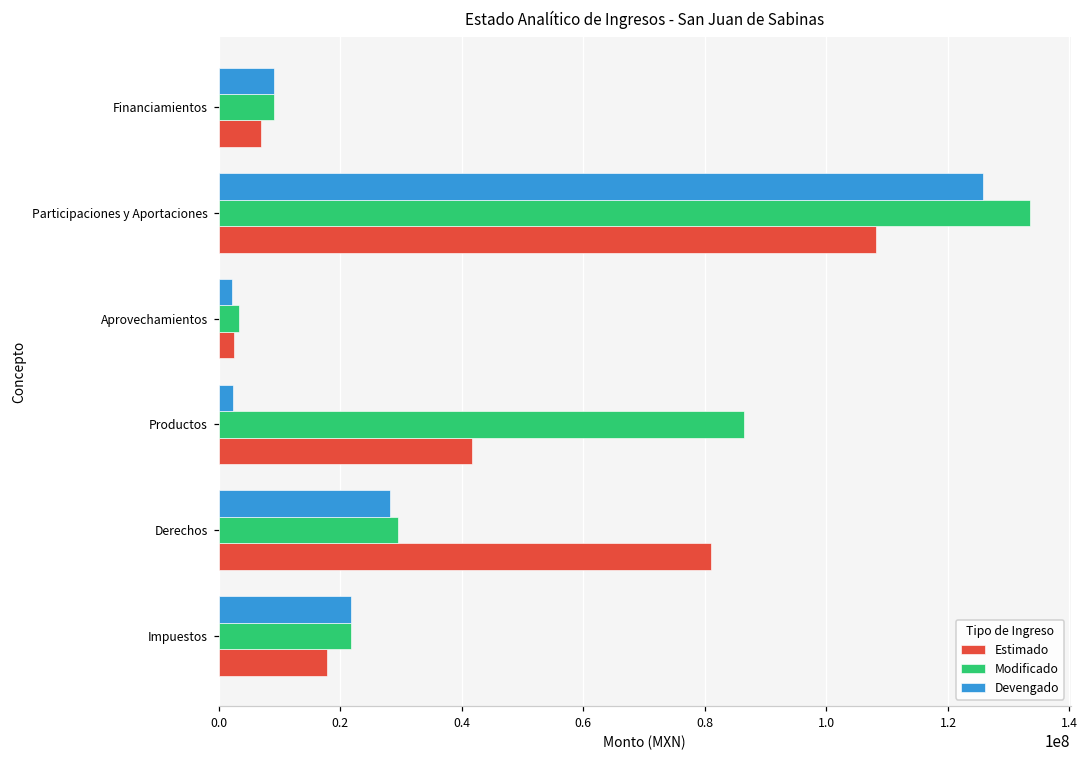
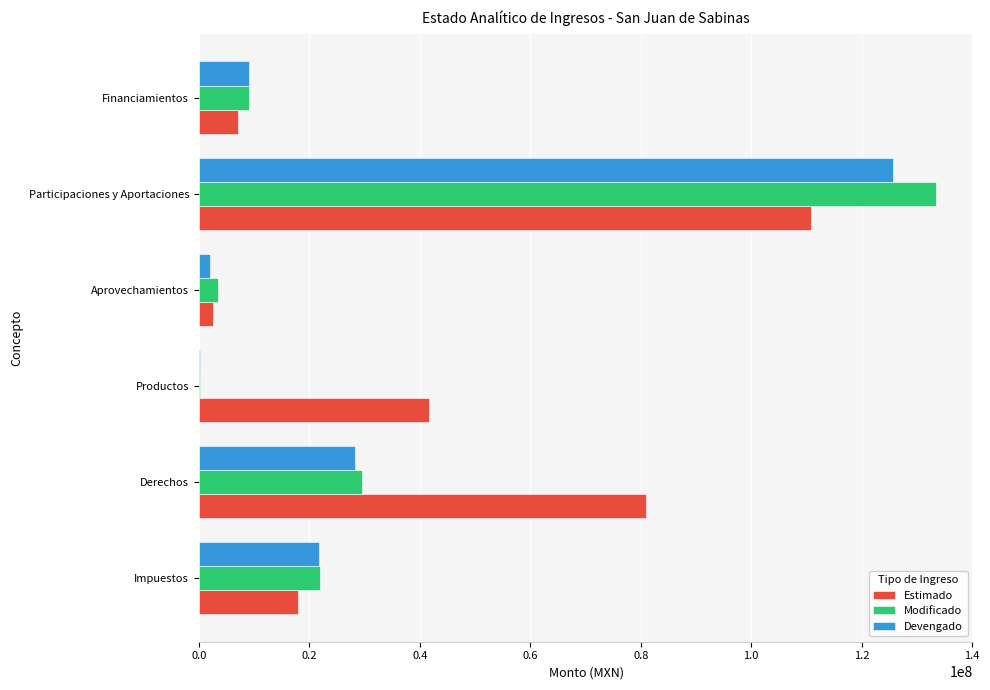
Estimado, Participaciones y Aportaciones: 108000000 -> 111000000
Devengado, Productos: 2000000 -> 0
Modificado, Productos: 86000000 -> 0
